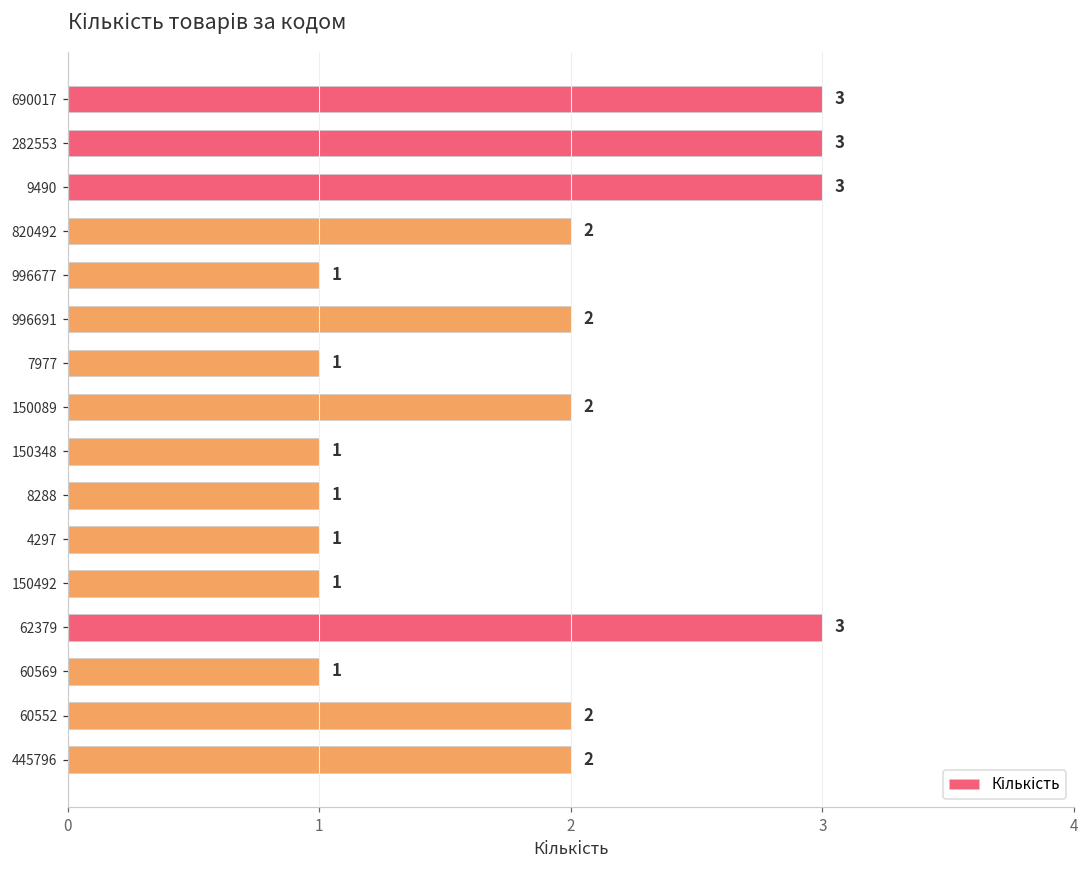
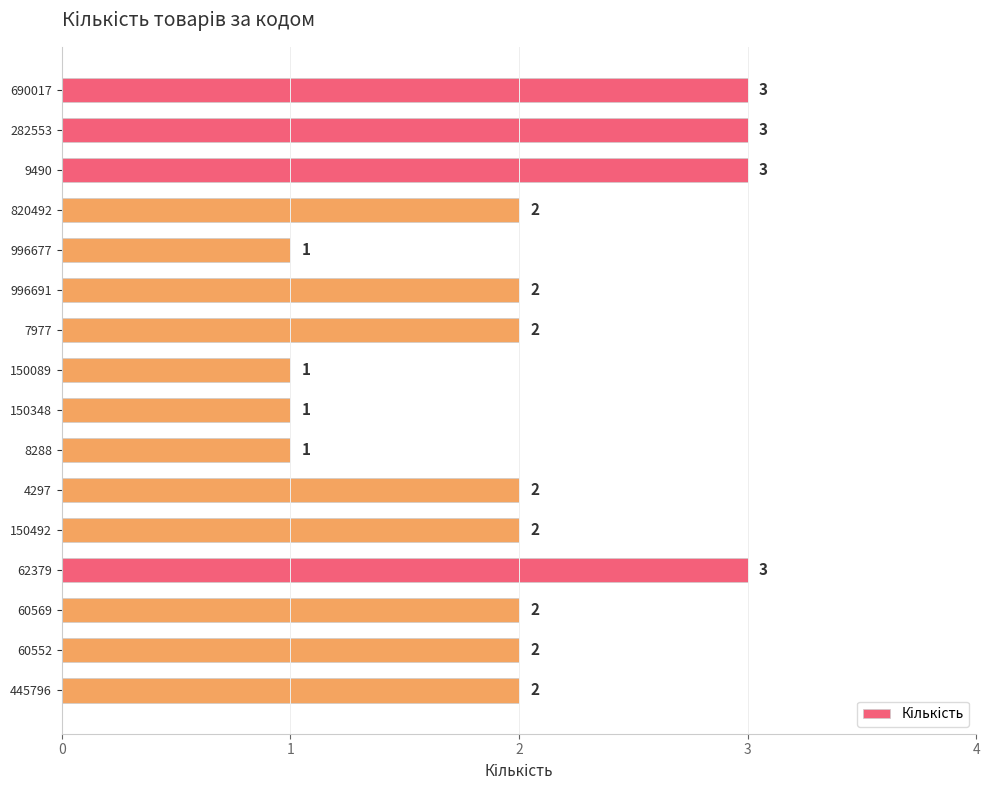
7977: 1 -> 2
150089: 2 -> 1
4297: 1 -> 2
150492: 1 -> 2
60569: 1 -> 2
